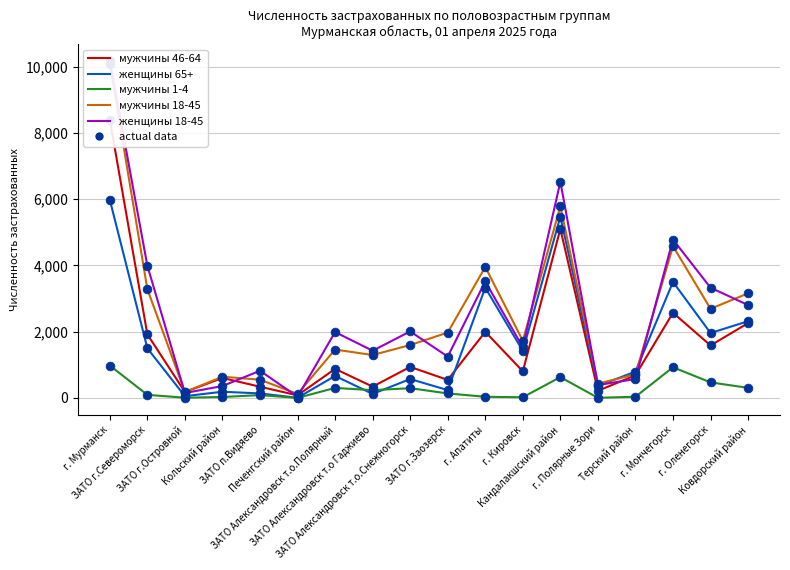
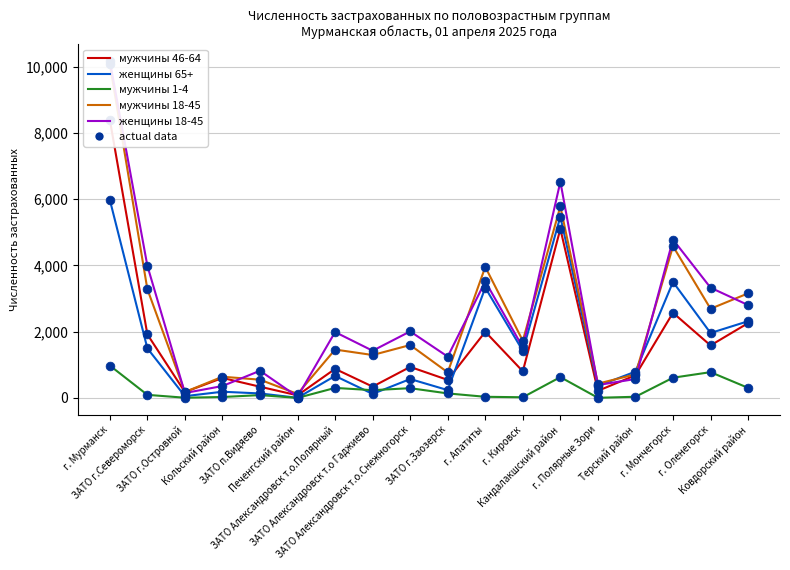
мужчины 18-45, ЗАТО г.Заозерск: 2,000 -> 800
мужчины 1-4, г. Мончегорск: 900 -> 600
мужчины 1-4, г. Оленегорск: 500 -> 800
